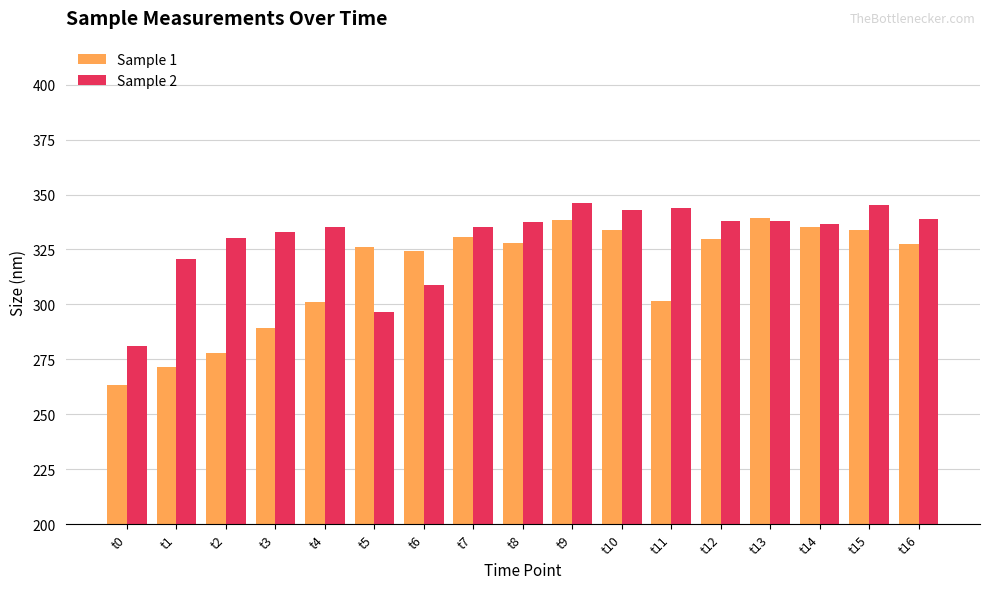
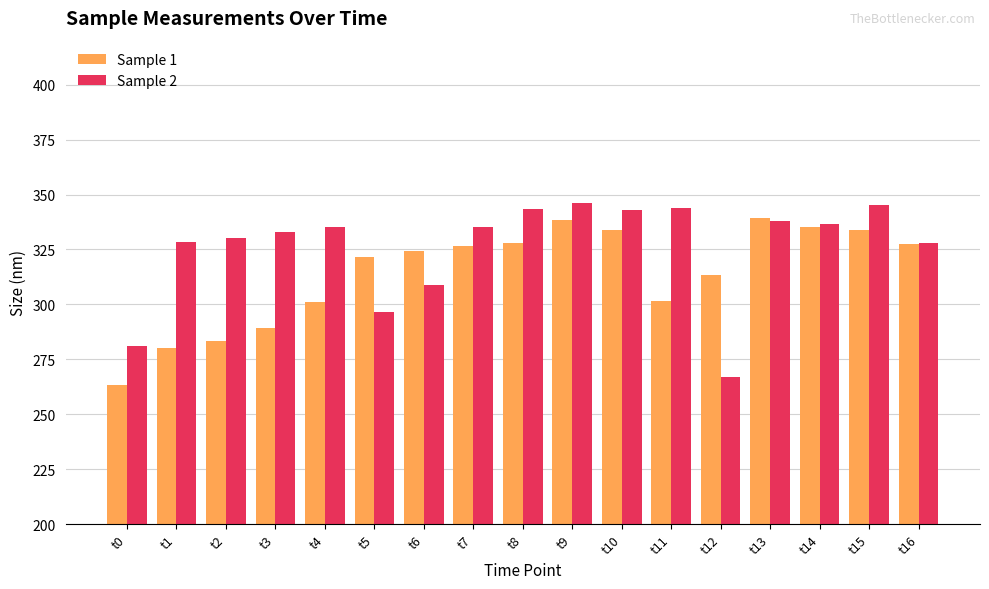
Sample 1, t1: 271 -> 280
Sample 2, t1: 320 -> 329
Sample 1, t2: 278 -> 283
Sample 1, t5: 326 -> 322
Sample 1, t7: 331 -> 327
Sample 2, t8: 338 -> 343
Sample 1, t12: 330 -> 314
Sample 2, t12: 338 -> 267
Sample 2, t16: 339 -> 328
